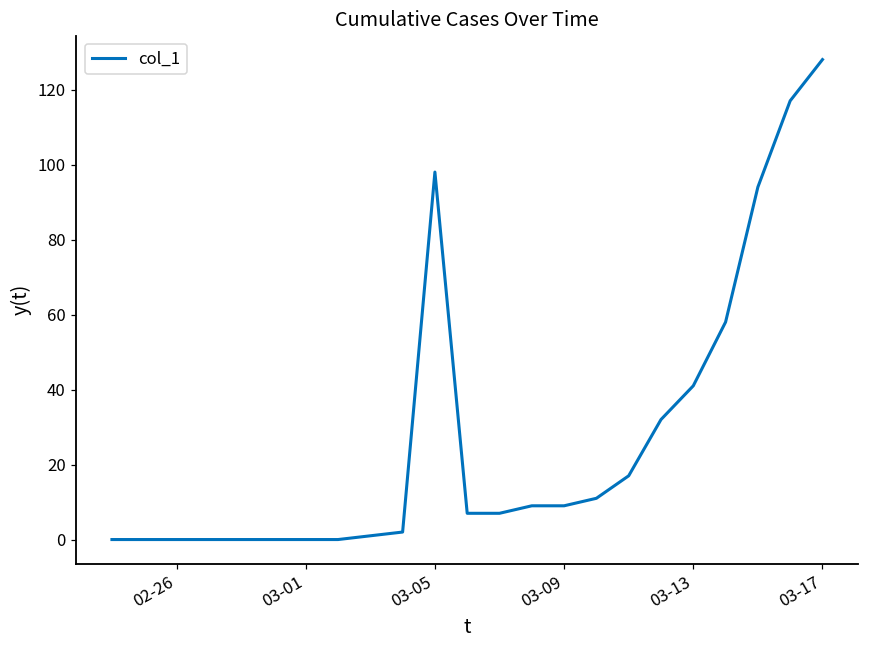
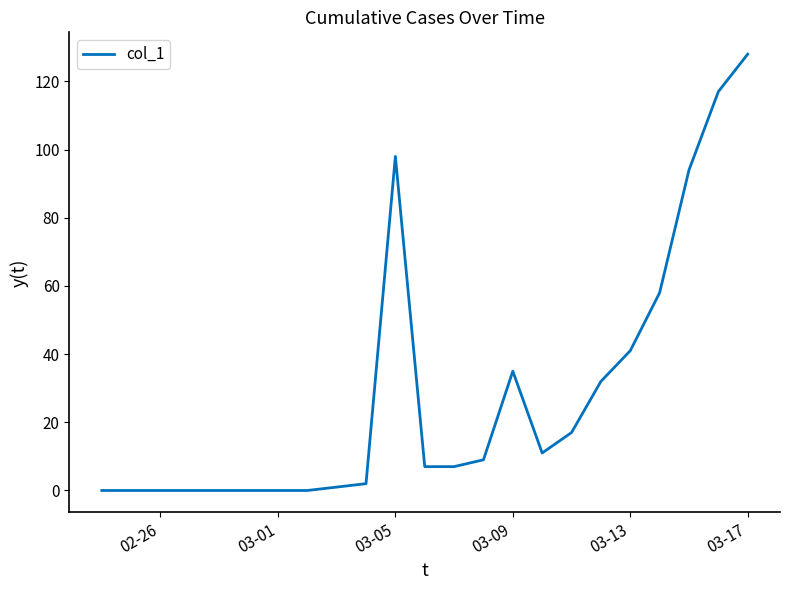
03-09: 9 -> 35
